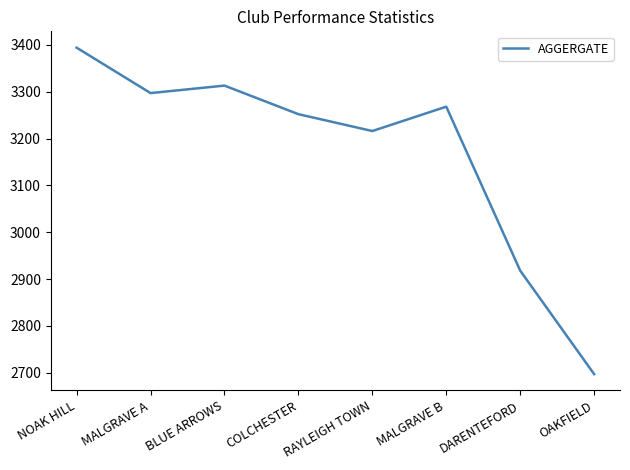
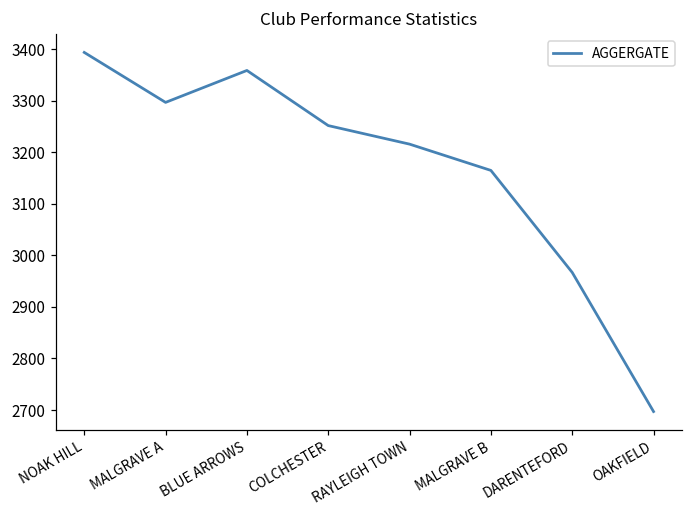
BLUE ARROWS: 3310 -> 3360
MALGRAVE B: 3270 -> 3170
DARENTEFORD: 2920 -> 2970
